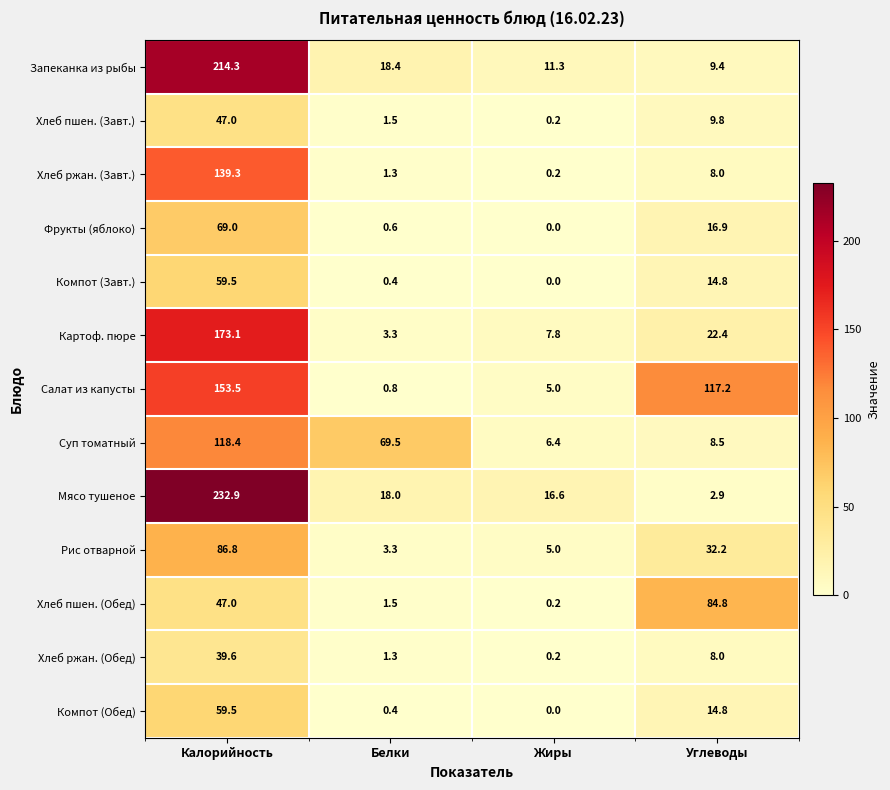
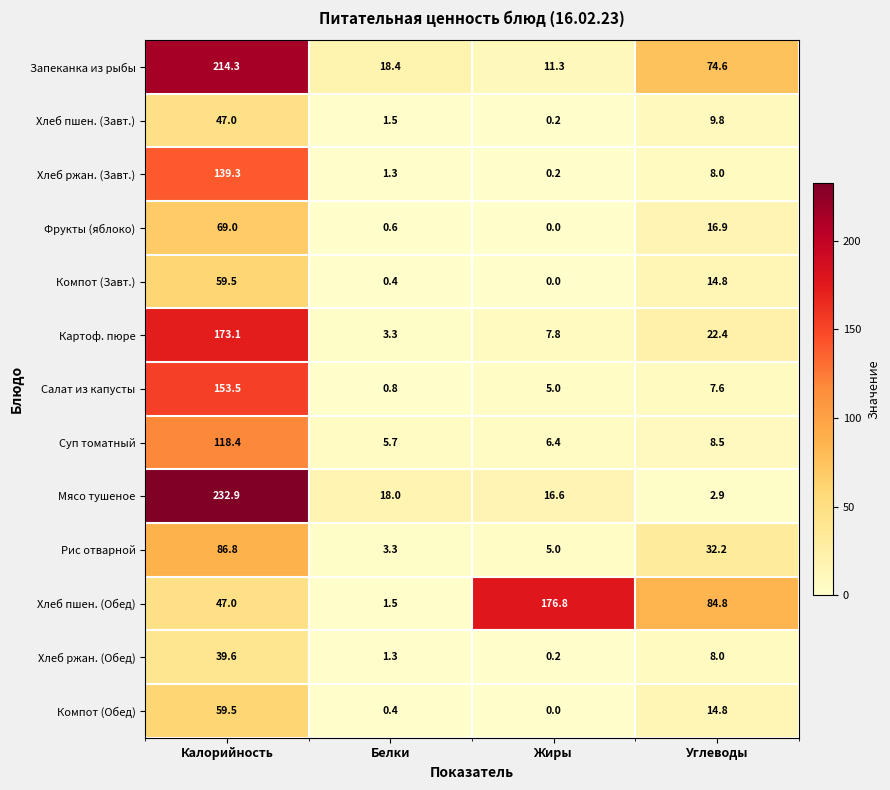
Запеканка из рыбы, Углеводы: 9.4 -> 74.6
Салат из капусты, Углеводы: 117.2 -> 7.6
Суп томатный, Белки: 69.5 -> 5.7
Хлеб пшен. (Обед), Жиры: 0.2 -> 176.8
